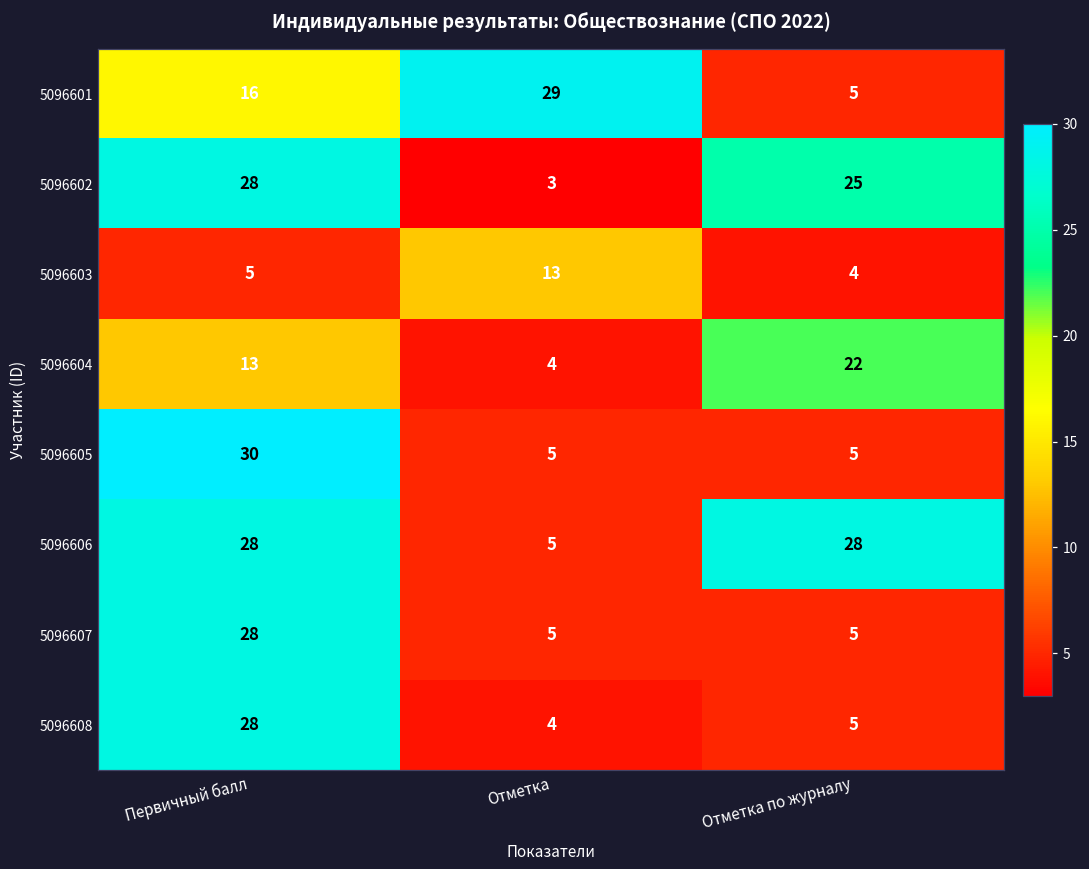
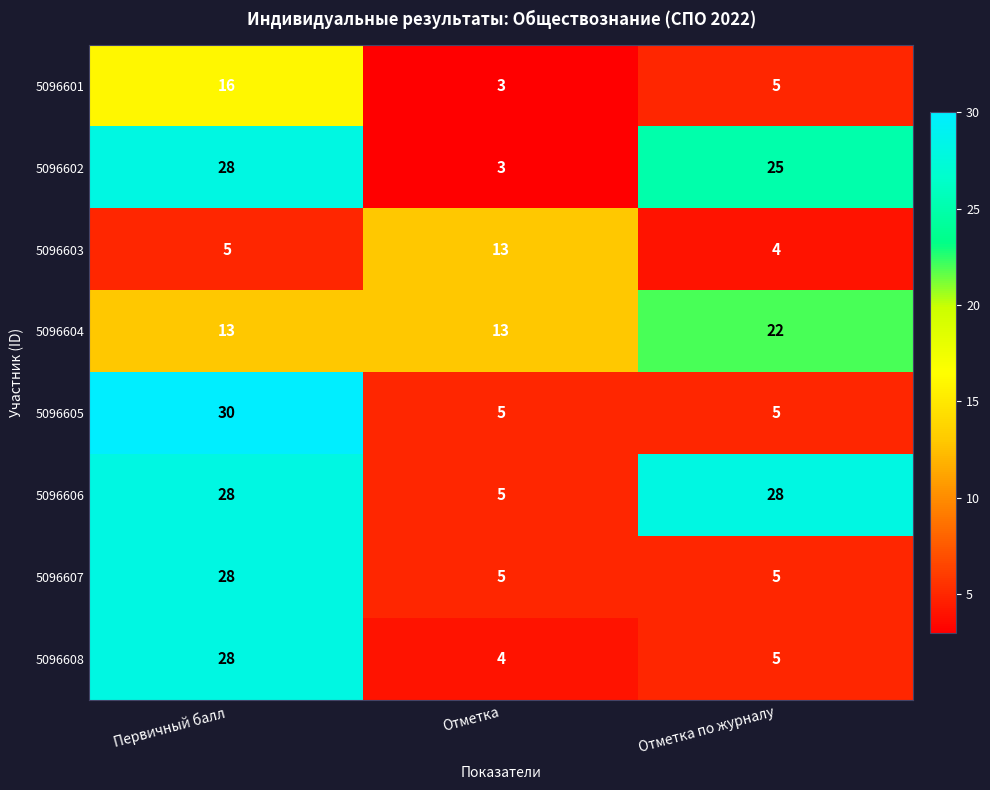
5096601, Отметка: 29 -> 3
5096604, Отметка: 4 -> 13
